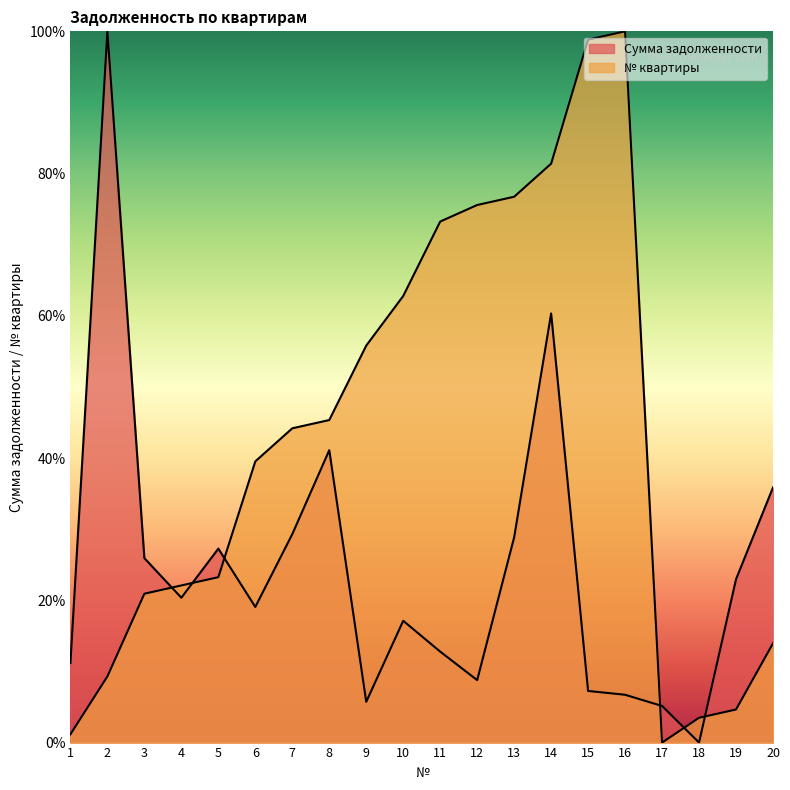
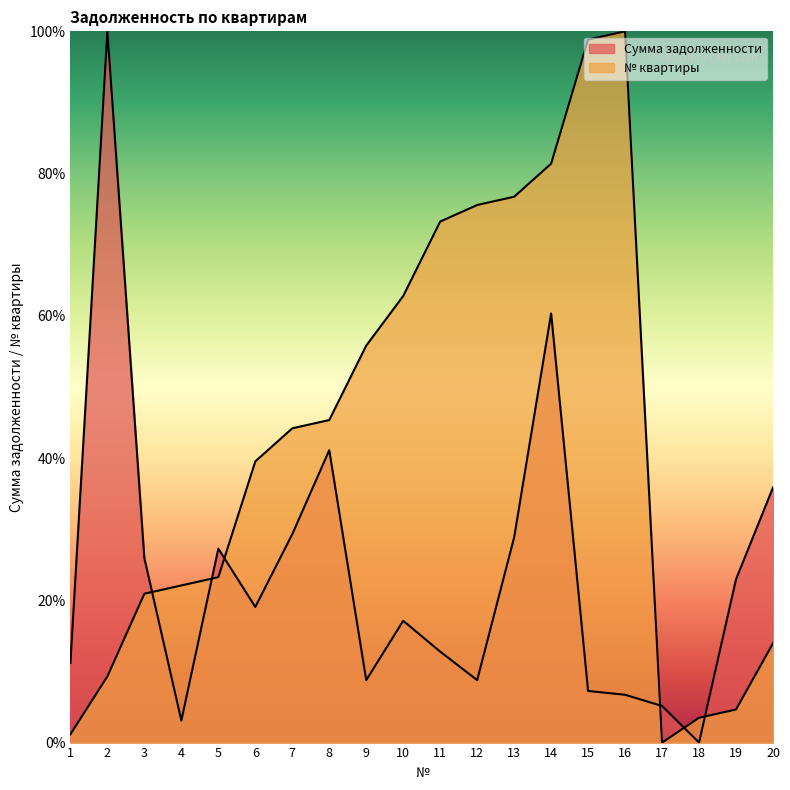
Сумма задолженности, 4: 20% -> 3%
Сумма задолженности, 9: 6% -> 9%
